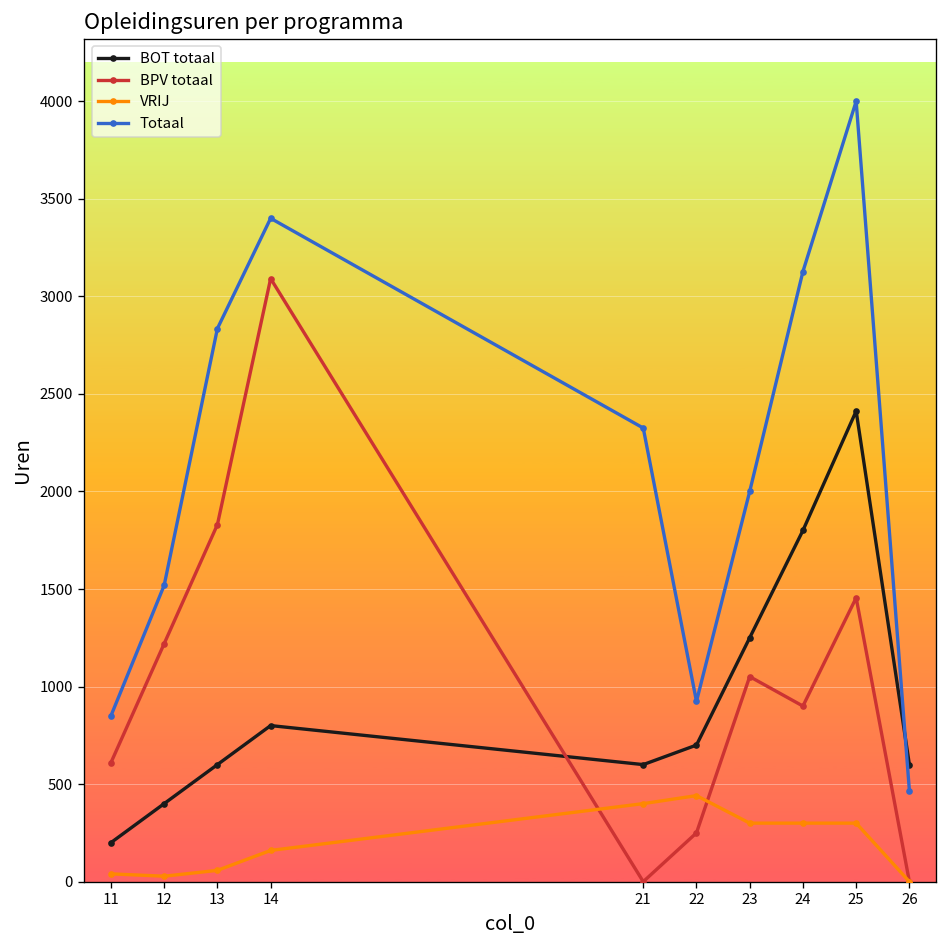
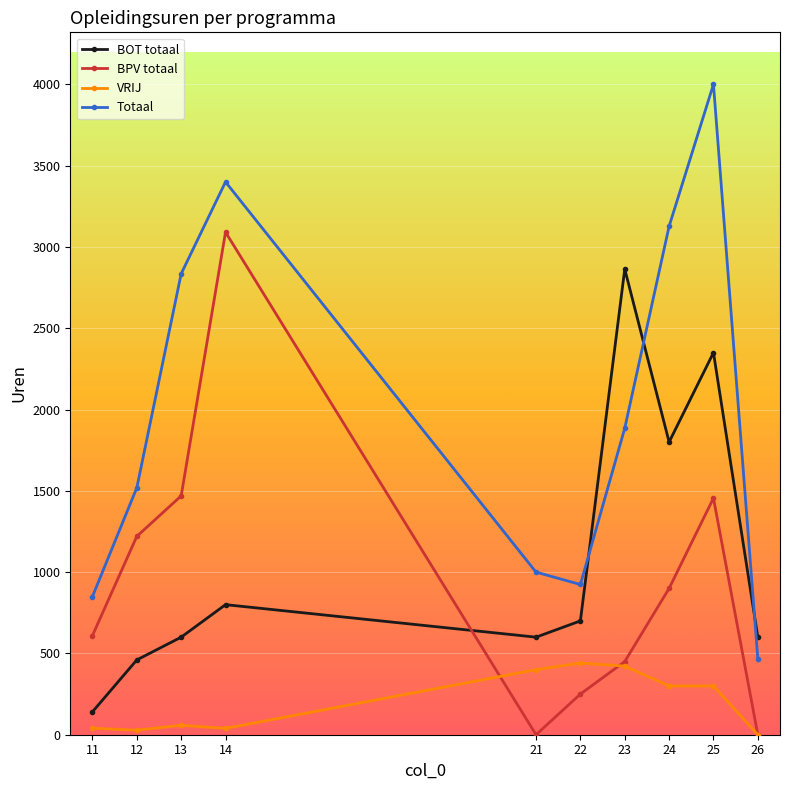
BOT totaal, 11: 200 -> 140
BOT totaal, 12: 400 -> 460
BPV totaal, 13: 1830 -> 1470
VRIJ, 14: 160 -> 40
Totaal, 21: 2330 -> 1000
BOT totaal, 23: 1250 -> 2860
BPV totaal, 23: 1050 -> 450
VRIJ, 23: 300 -> 420
Totaal, 23: 2000 -> 1890
BOT totaal, 25: 2410 -> 2350
